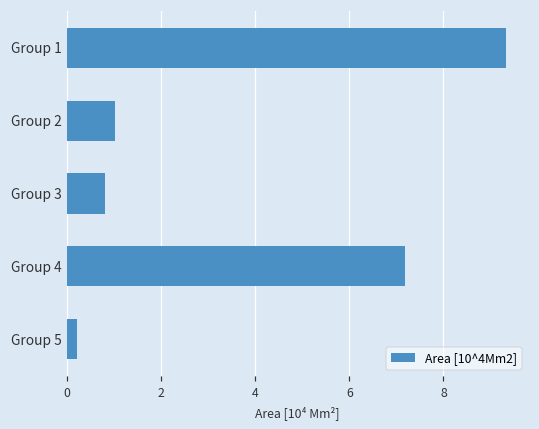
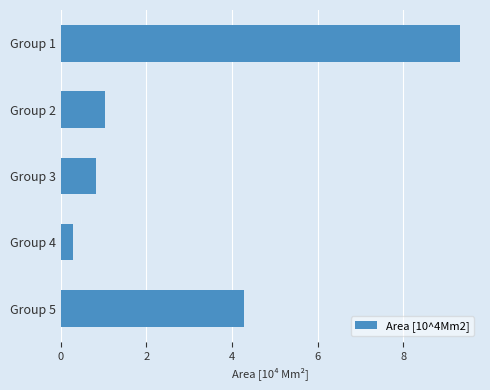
Group 4: 7.2 -> 0.3
Group 5: 0.2 -> 4.3
